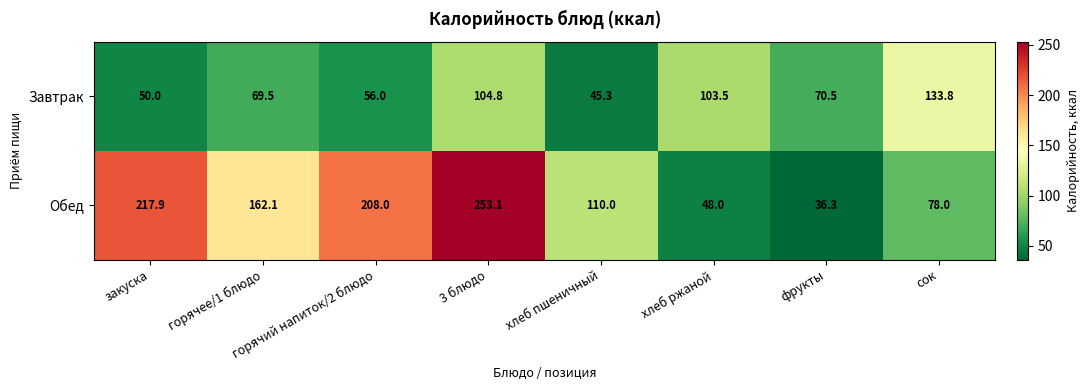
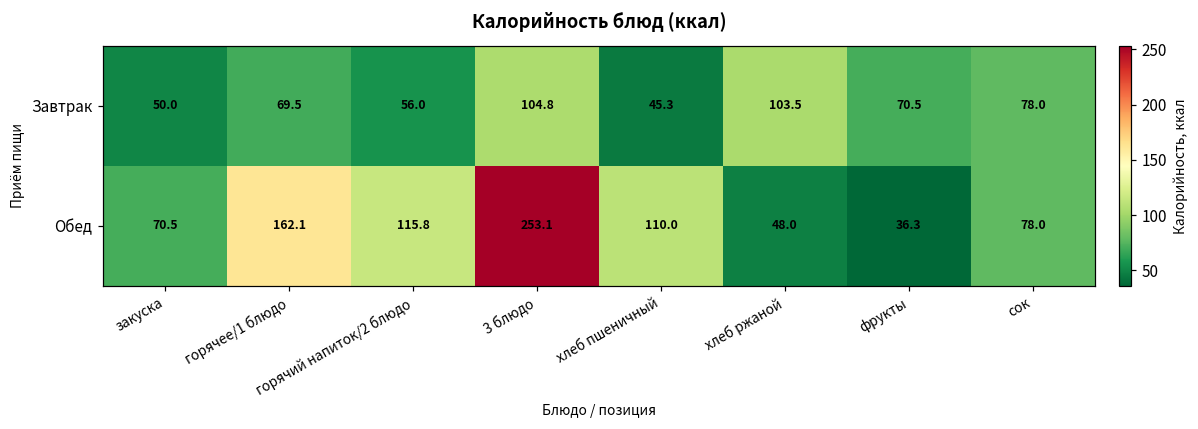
Завтрак, сок: 133.8 -> 78.0
Обед, закуска: 217.9 -> 70.5
Обед, горячий напиток/2 блюдо: 208.0 -> 115.8
